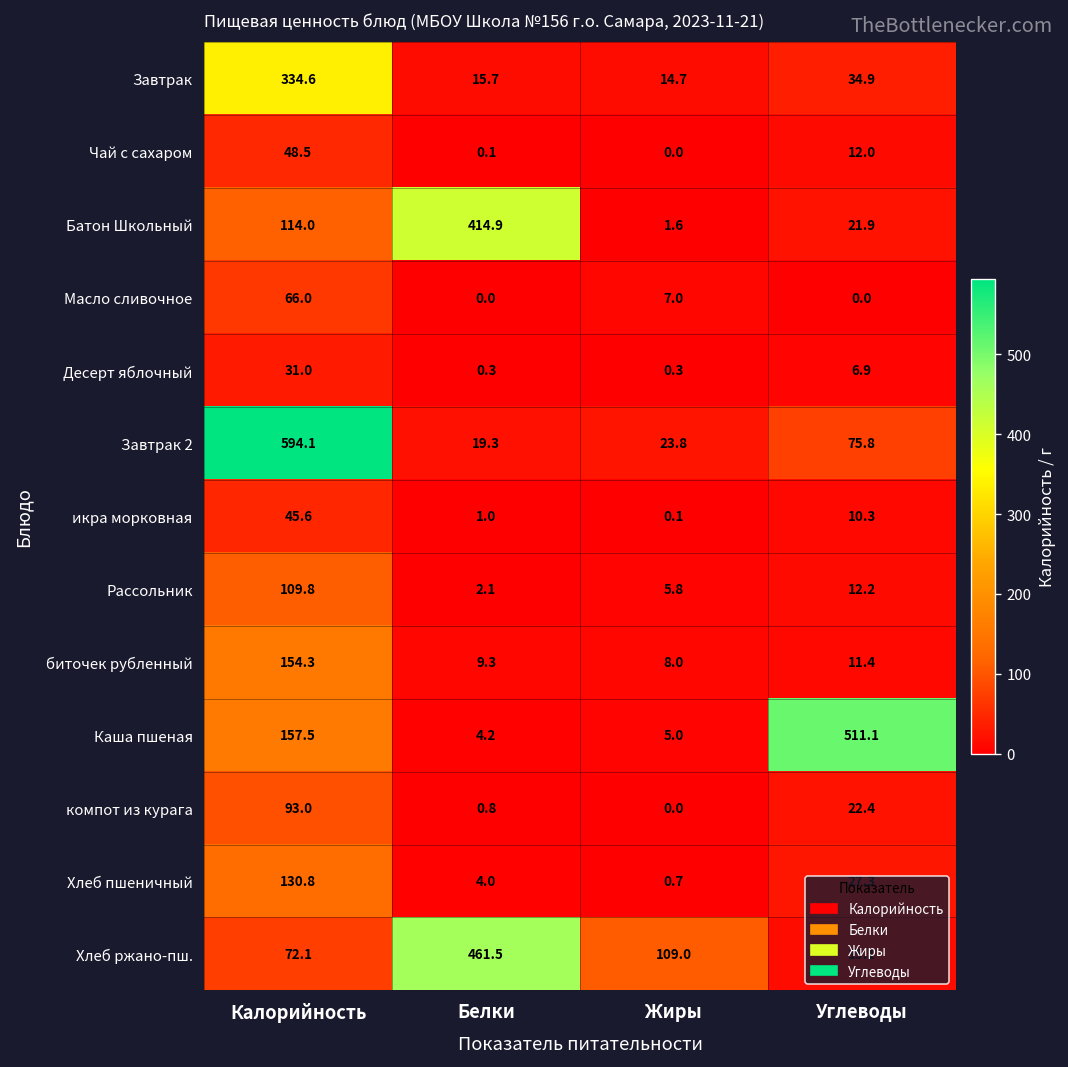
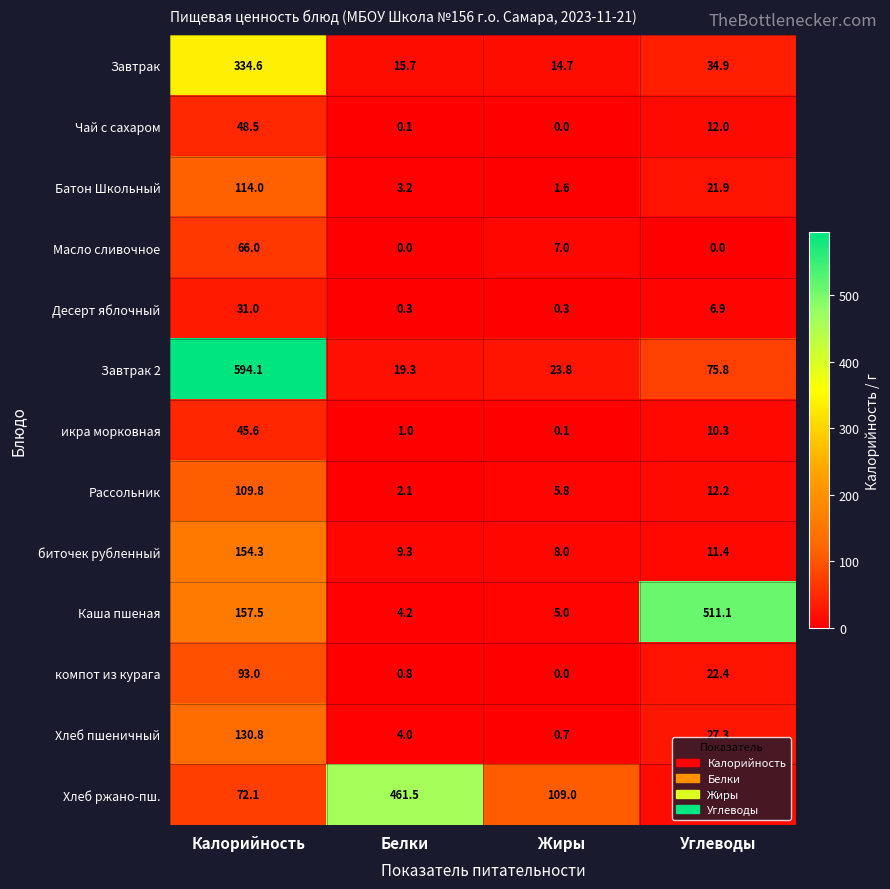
Батон Школьный, Белки: 414.9 -> 3.2
